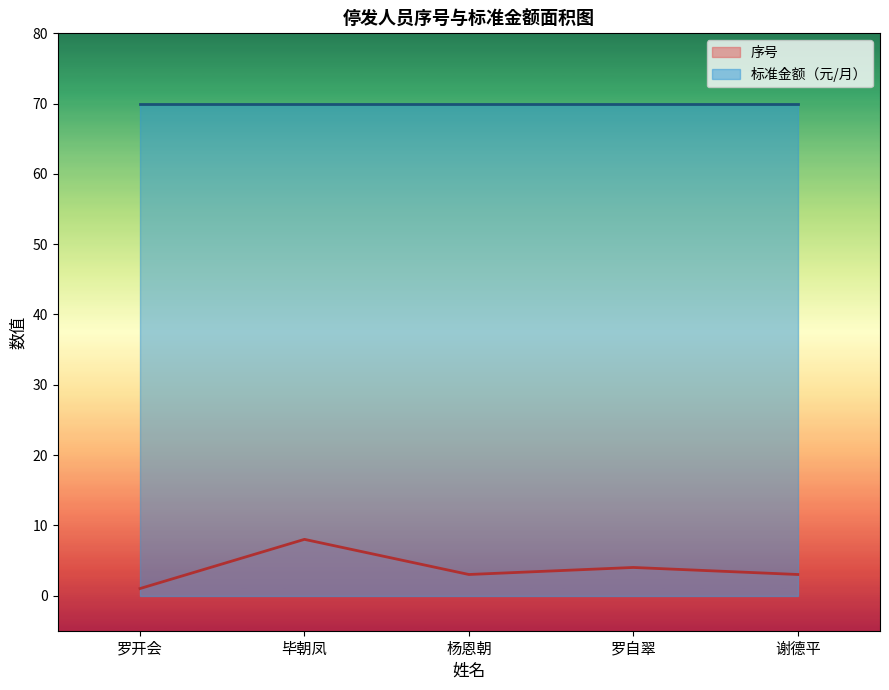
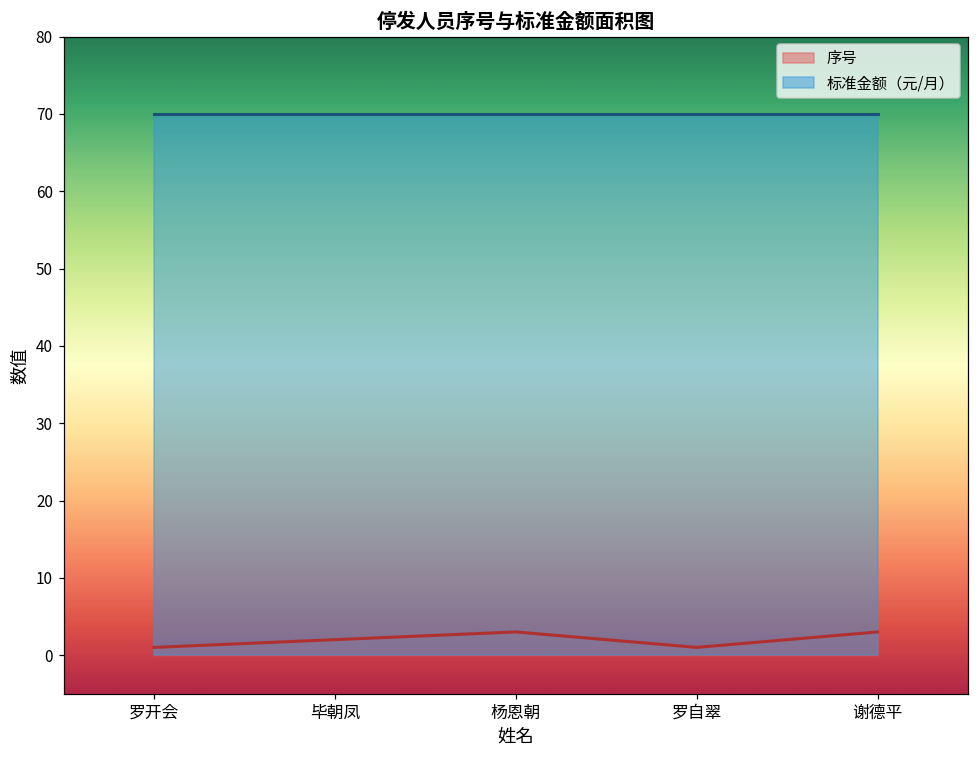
序号, 毕朝凤: 8 -> 2
序号, 罗自翠: 4 -> 1
